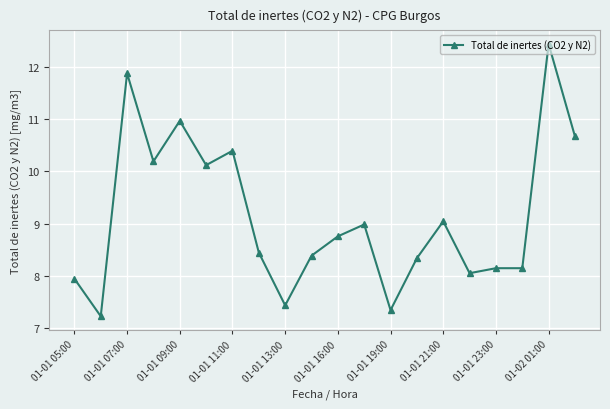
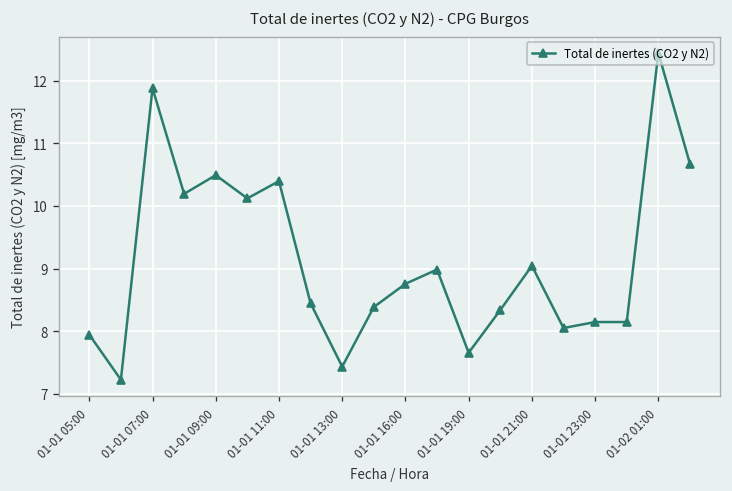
01-01 09:00: 11.0 -> 10.5
01-01 19:00: 7.3 -> 7.7
